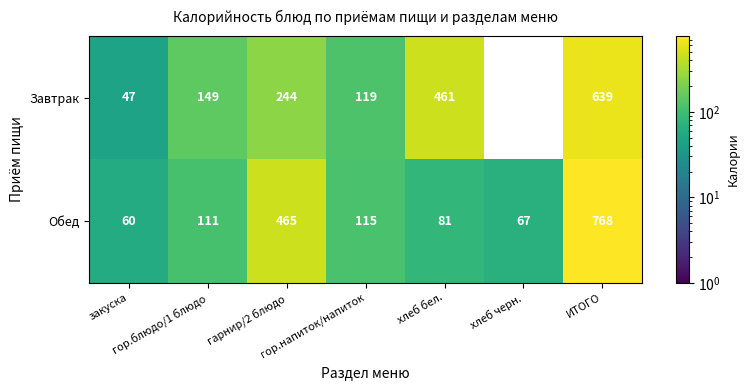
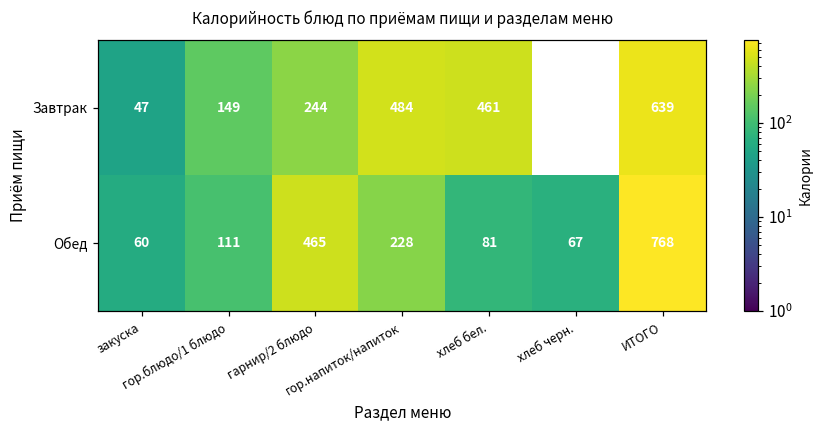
Завтрак, гор.напиток/напиток: 119 -> 484
Обед, гор.напиток/напиток: 115 -> 228
